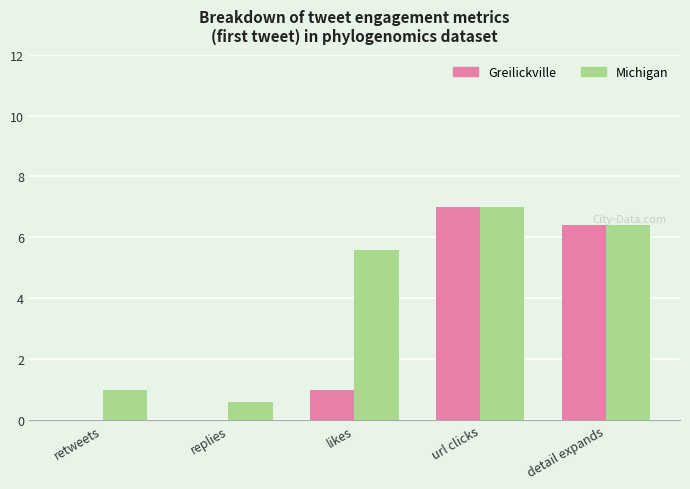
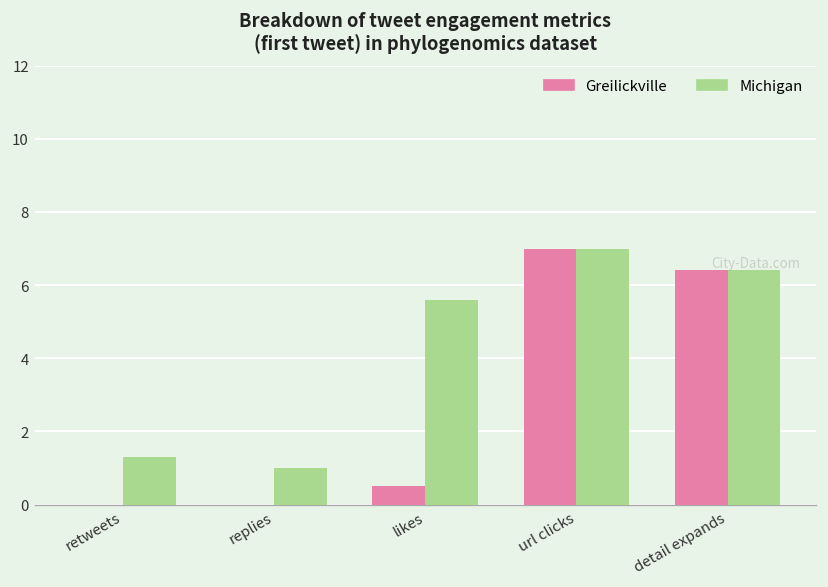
Michigan, retweets: 1.0 -> 1.3
Michigan, replies: 0.6 -> 1.0
Greilickville, likes: 1.0 -> 0.5
